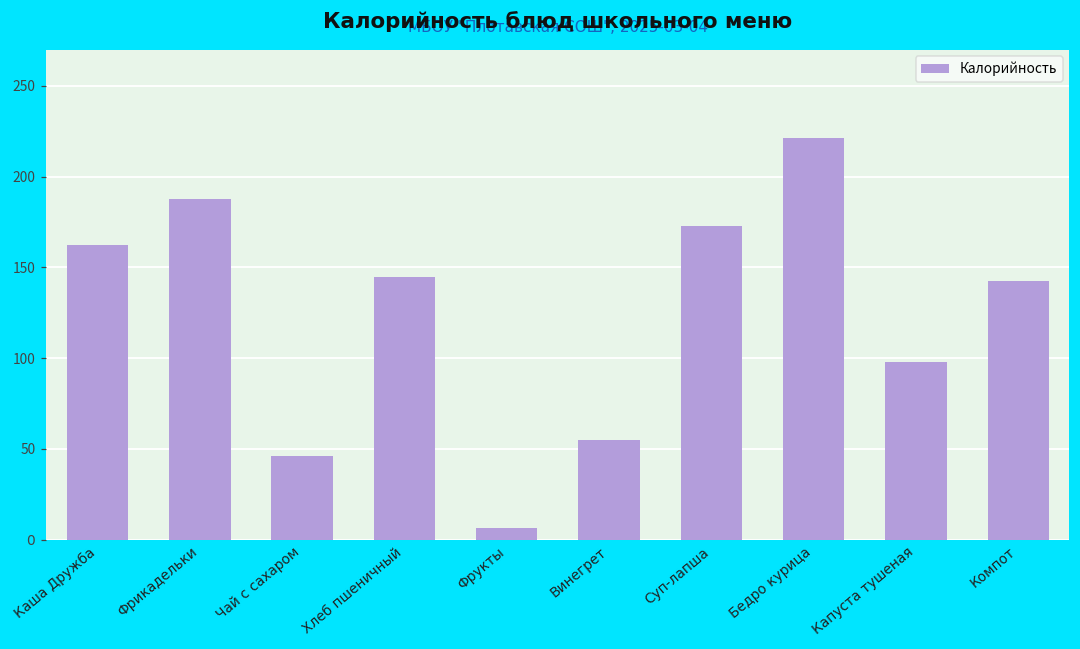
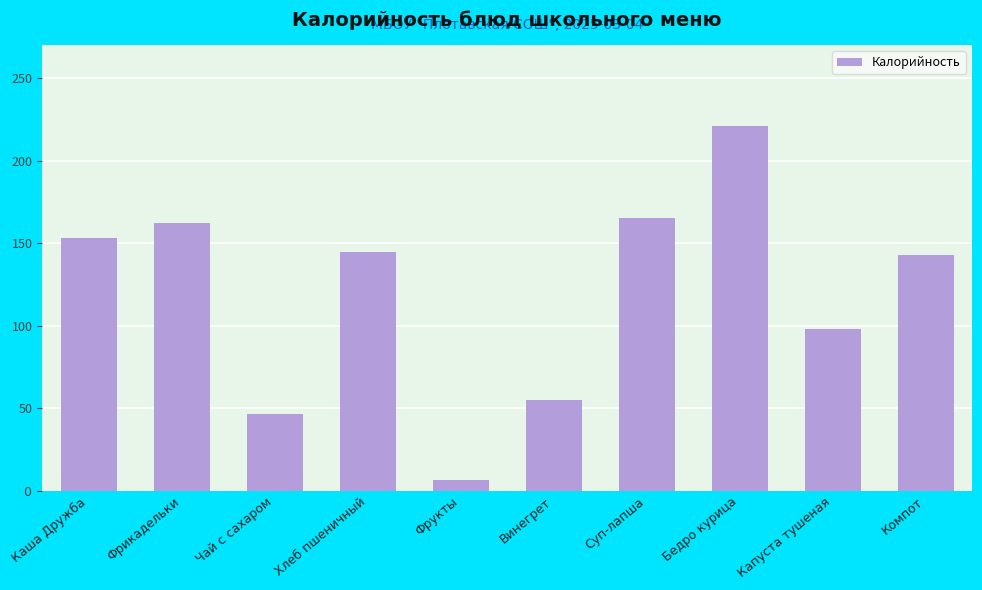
Каша Дружба: 162 -> 153
Фрикадельки: 188 -> 162
Суп-лапша: 173 -> 165
